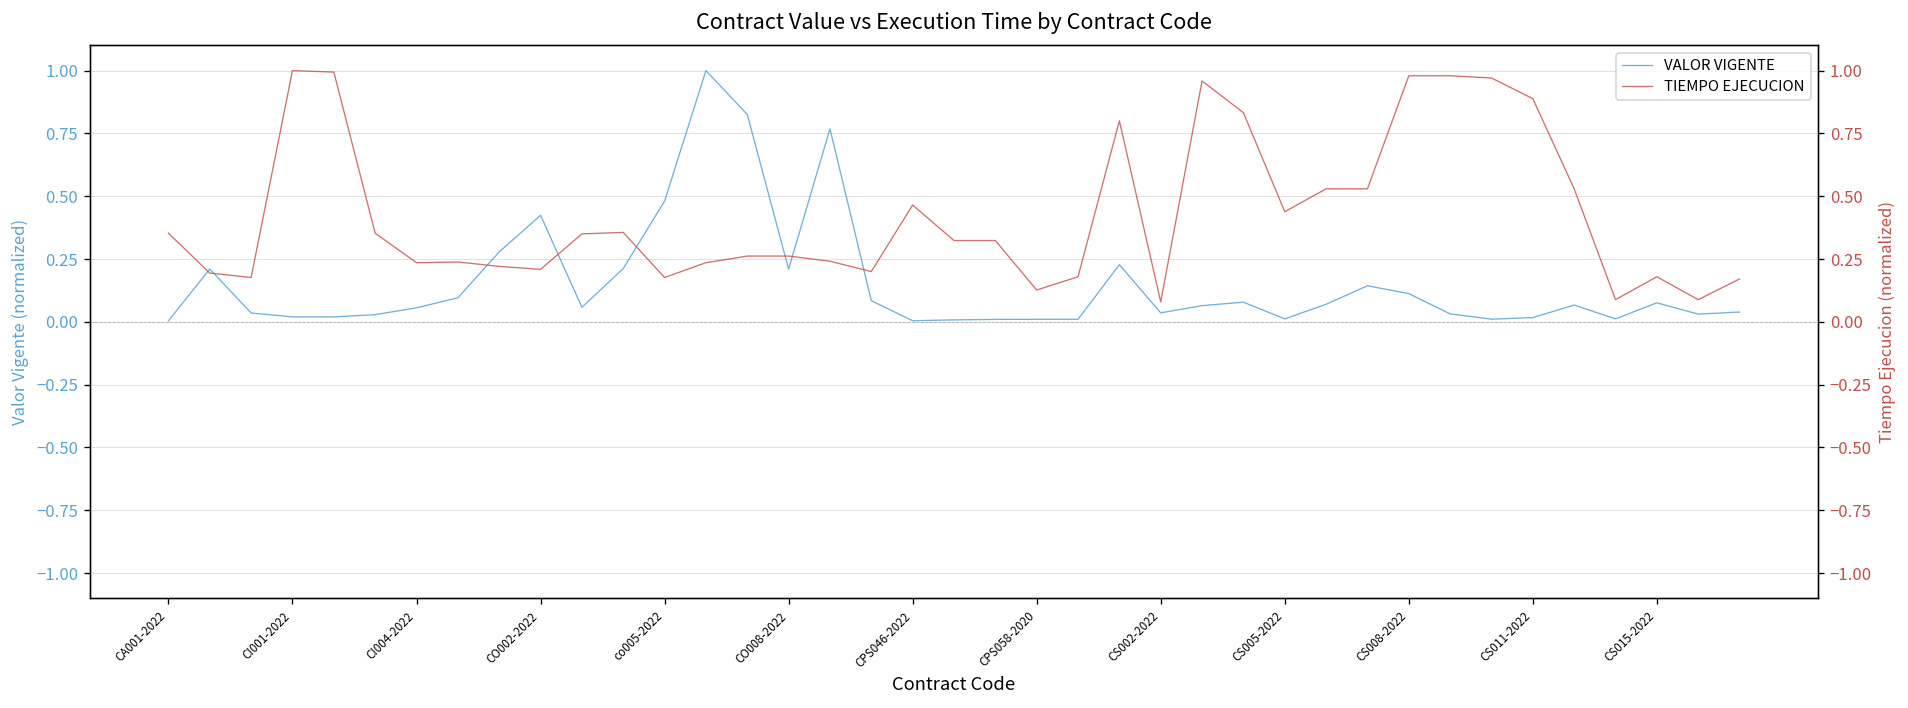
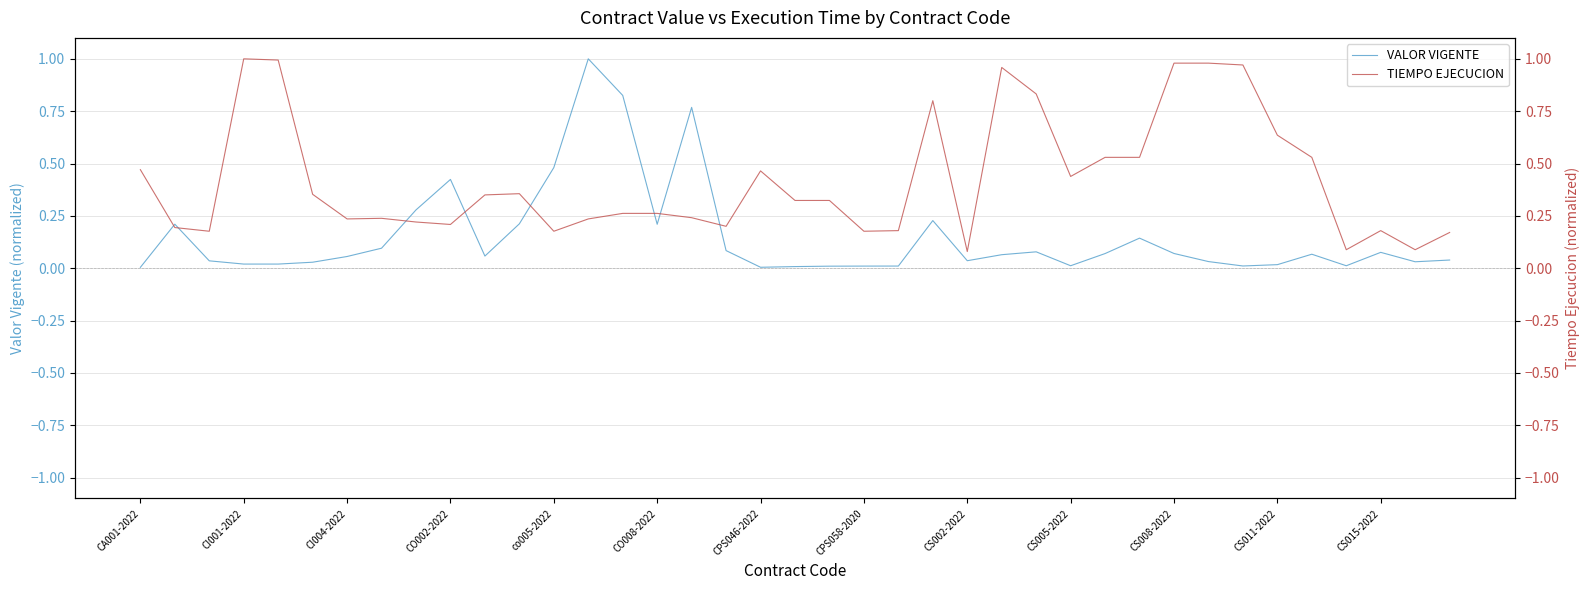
VALOR VIGENTE, CS008-2022: 0.11 -> 0.07
TIEMPO EJECUCION, CA001-2022: 0.35 -> 0.47
TIEMPO EJECUCION, CPS058-2020: 0.13 -> 0.18
TIEMPO EJECUCION, CS011-2022: 0.89 -> 0.64
